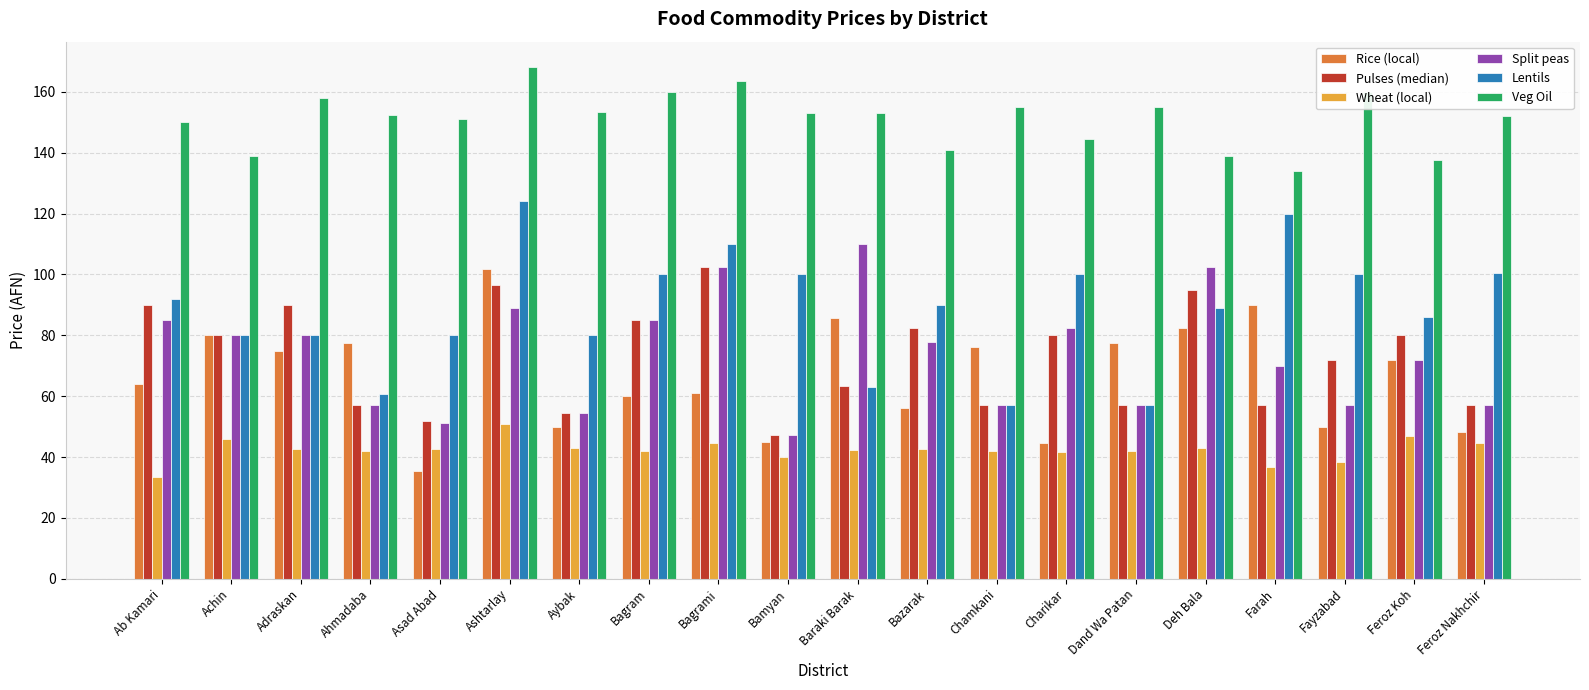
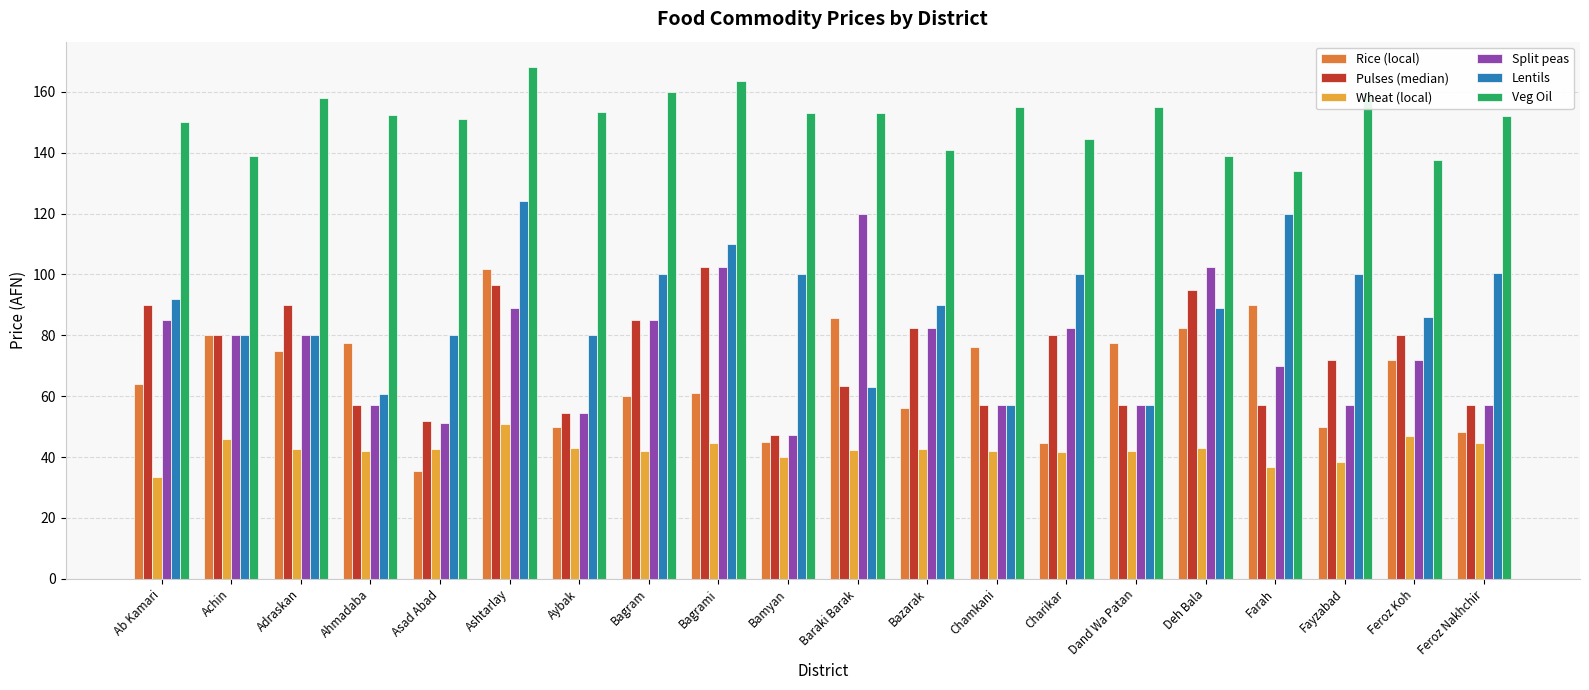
Split peas, Baraki Barak: 110 -> 120
Split peas, Bazarak: 78 -> 83
